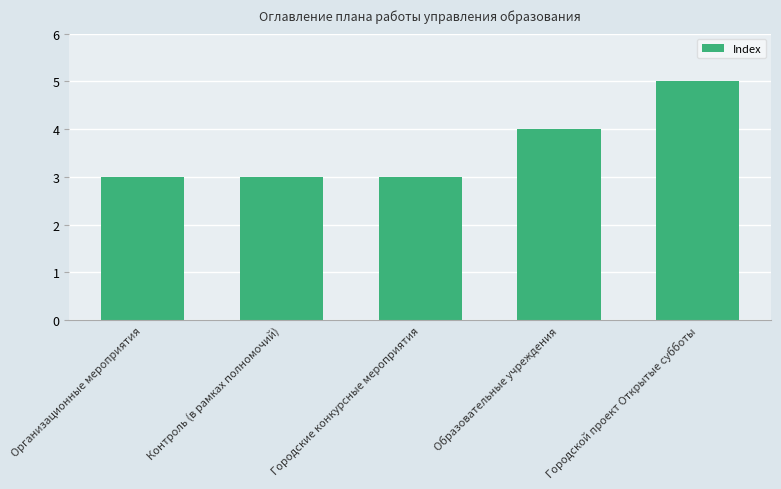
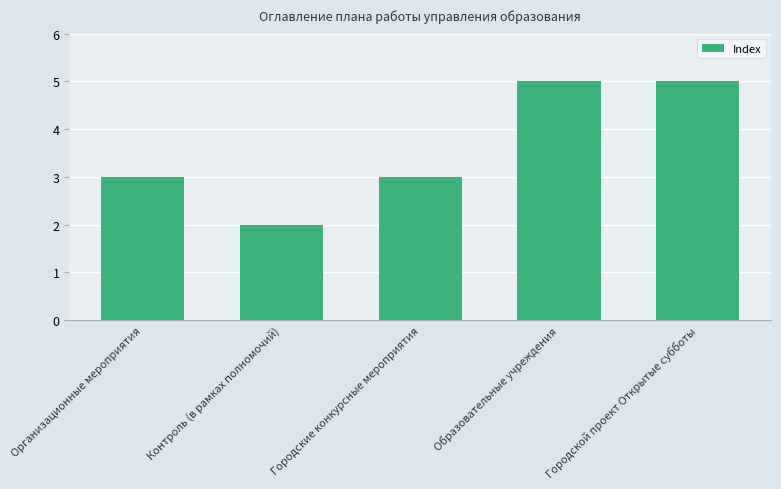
Контроль (в рамках полномочий): 3 -> 2
Образовательные учреждения: 4 -> 5
